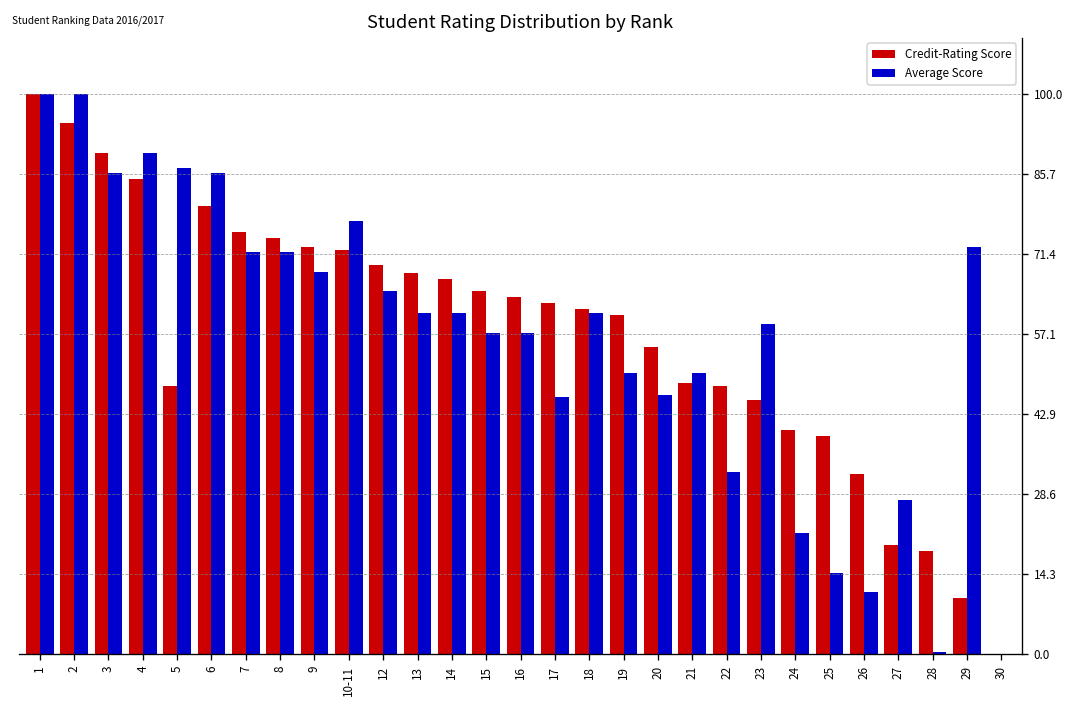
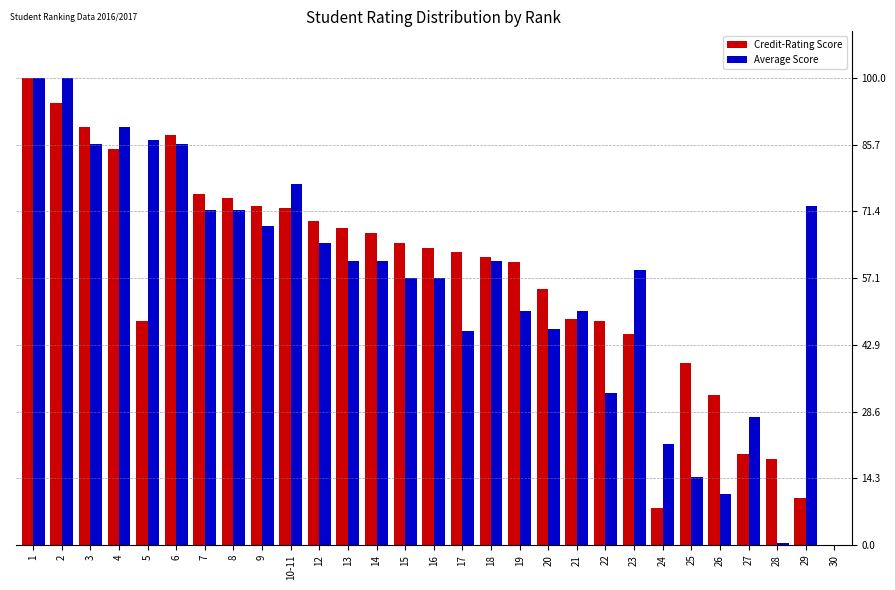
Credit-Rating Score, 6: 80 -> 88
Credit-Rating Score, 24: 40 -> 8
